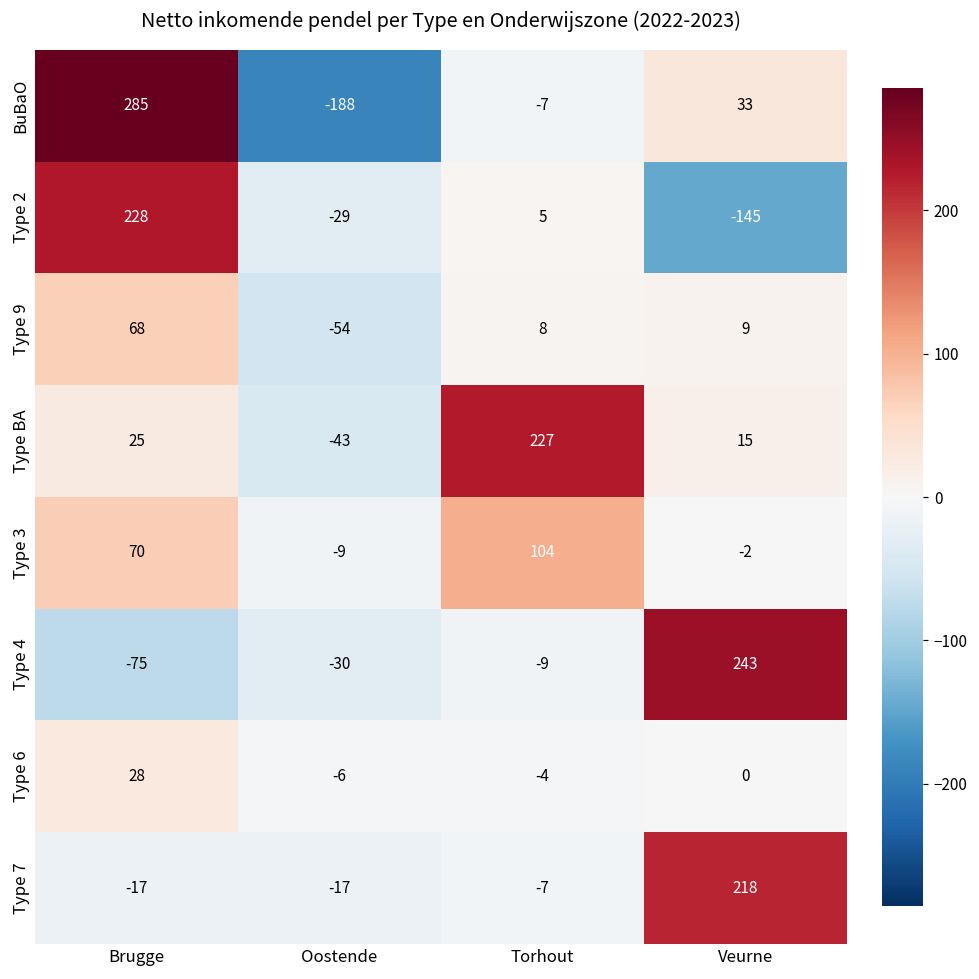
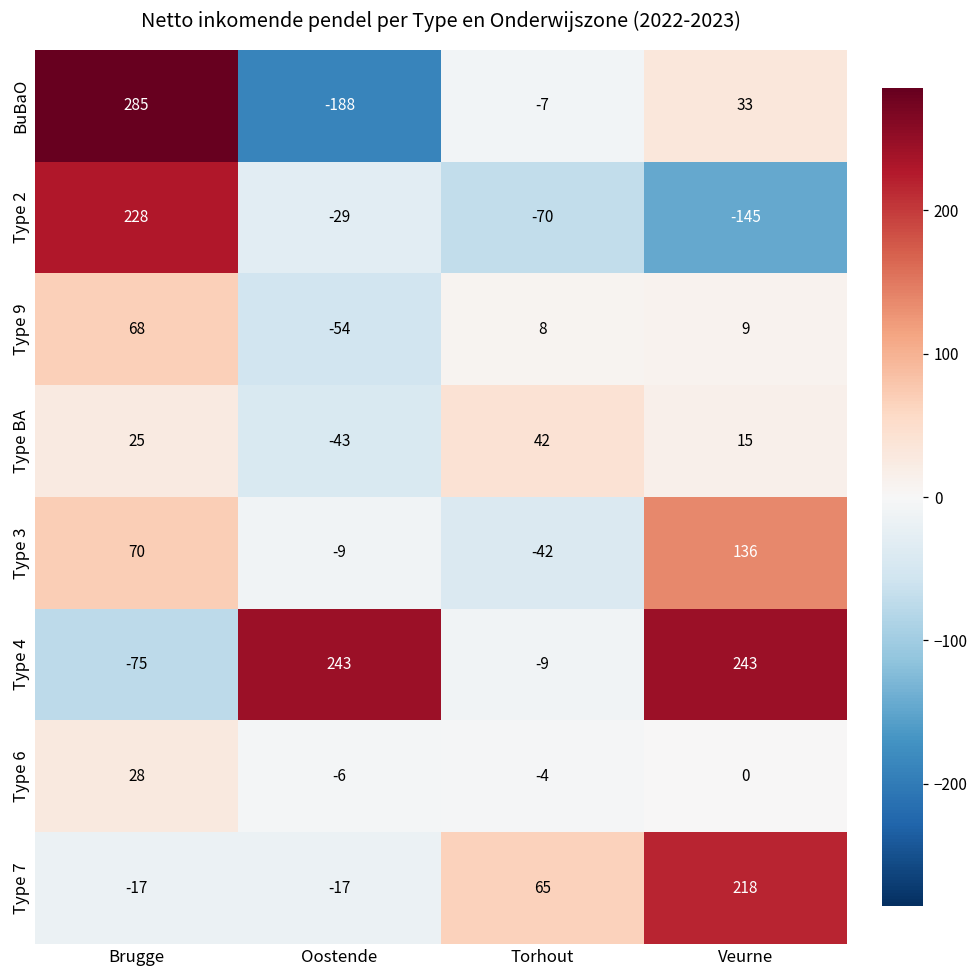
Type 2, Torhout: 5 -> -70
Type BA, Torhout: 227 -> 42
Type 3, Torhout: 104 -> -42
Type 3, Veurne: -2 -> 136
Type 4, Oostende: -30 -> 243
Type 7, Torhout: -7 -> 65
